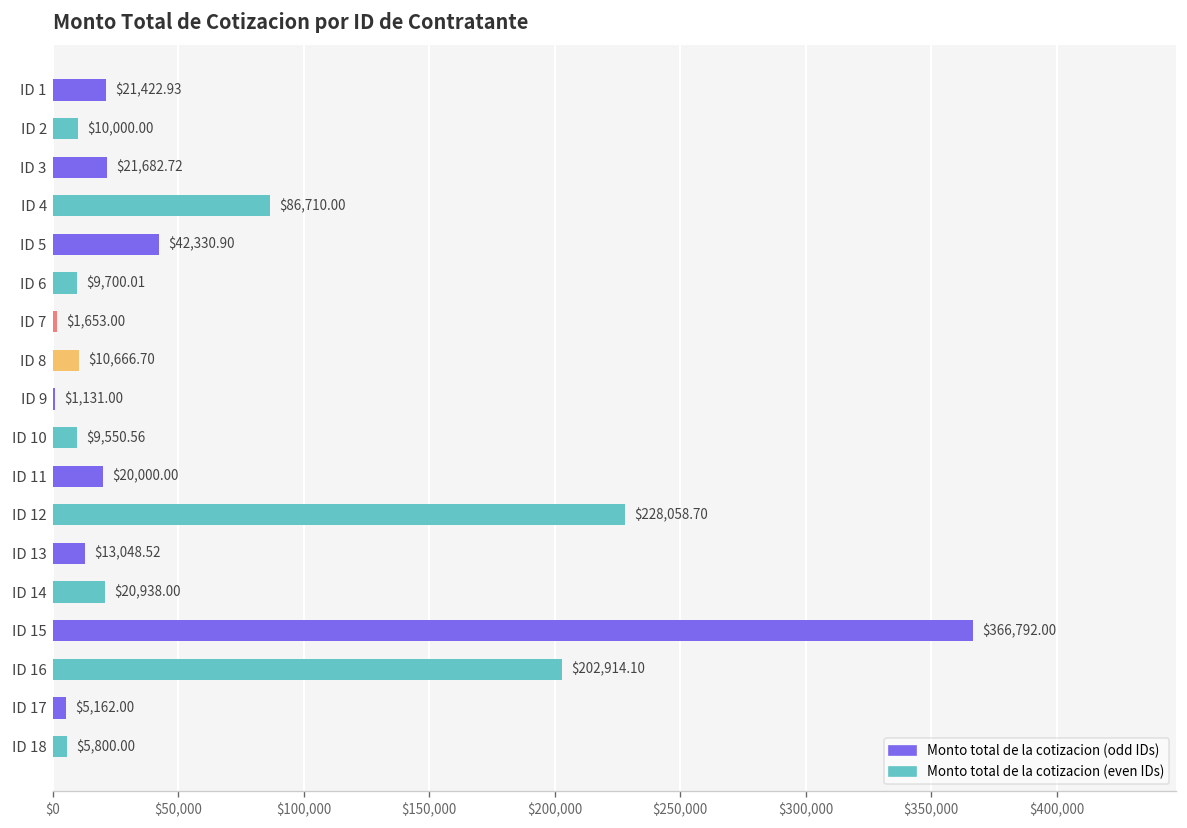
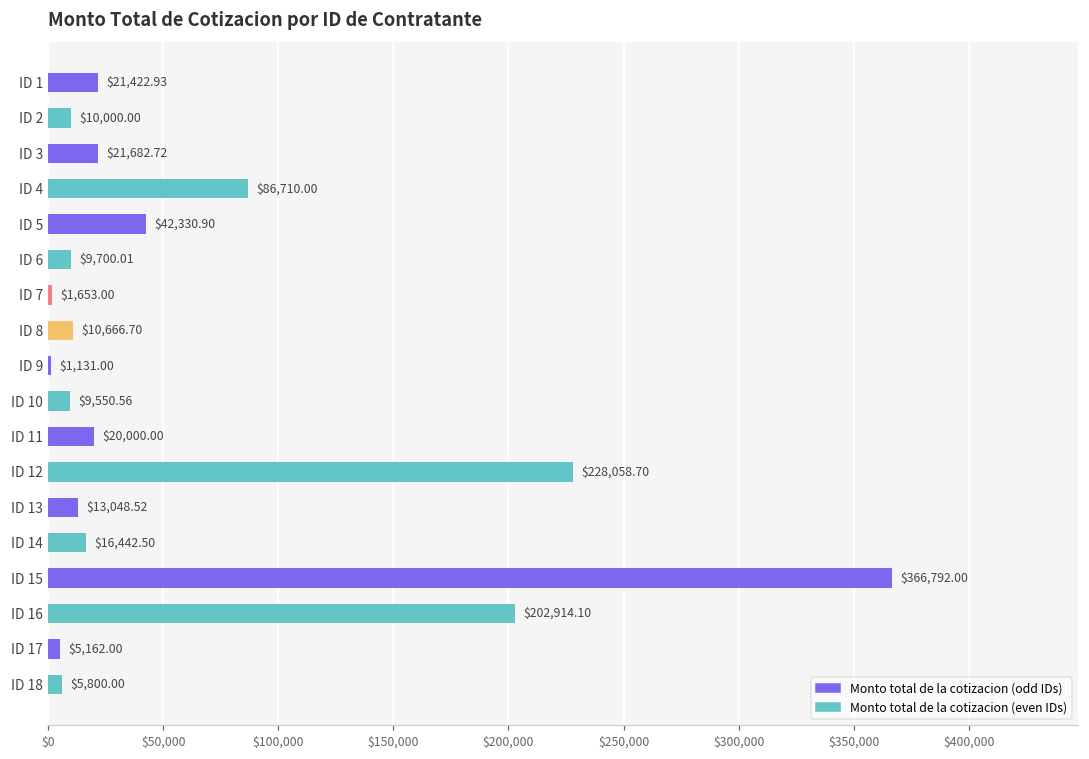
ID 14: $20,938.00 -> $16,442.50
